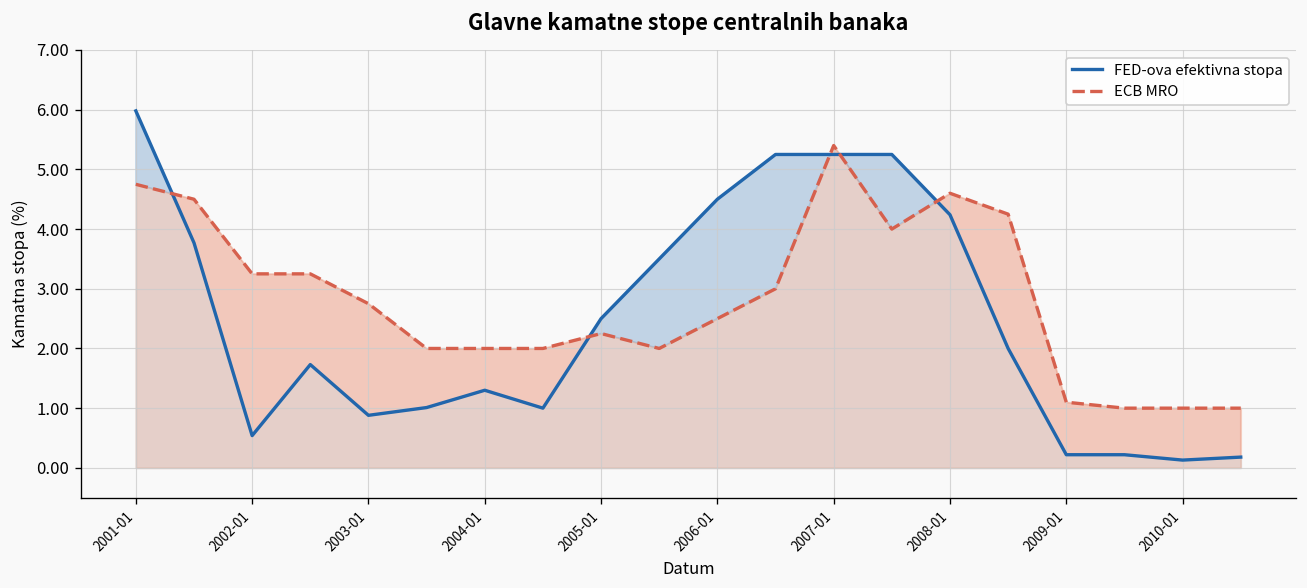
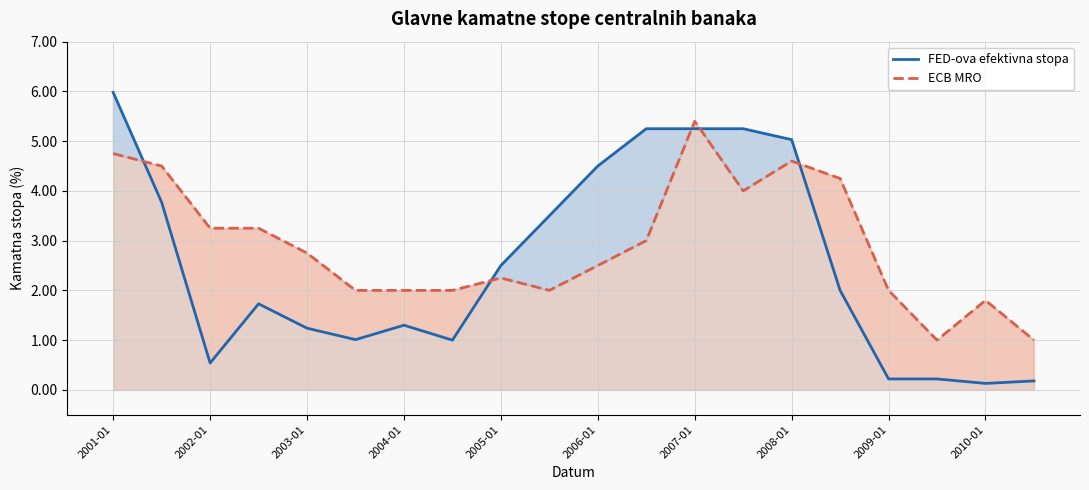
FED-ova efektivna stopa, 2003-01: 0.9 -> 1.2
FED-ova efektivna stopa, 2008-01: 4.2 -> 5.0
ECB MRO, 2009-01: 1.1 -> 2.0
ECB MRO, 2010-01: 1.0 -> 1.8
